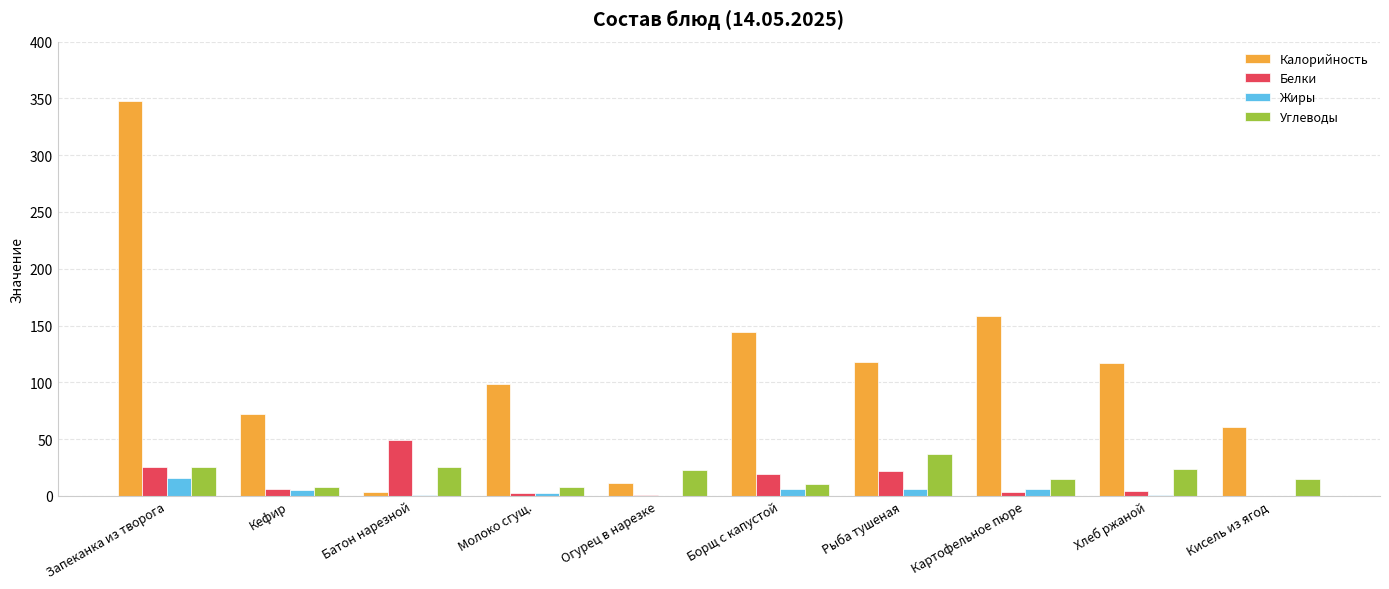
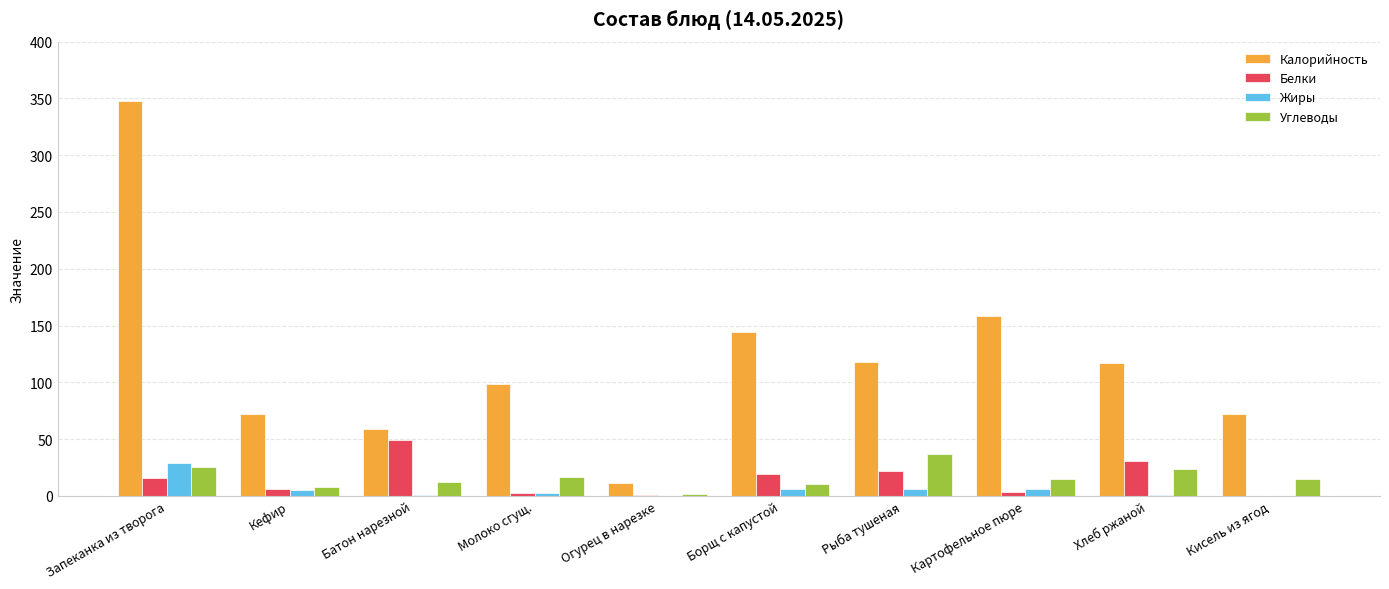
Белки, Запеканка из творога: 26 -> 15
Жиры, Запеканка из творога: 16 -> 29
Калорийность, Батон нарезной: 4 -> 59
Углеводы, Батон нарезной: 26 -> 12
Углеводы, Молоко сгущ.: 7 -> 17
Углеводы, Огурец в нарезке: 23 -> 2
Белки, Хлеб ржаной: 4 -> 31
Калорийность, Кисель из ягод: 61 -> 72
